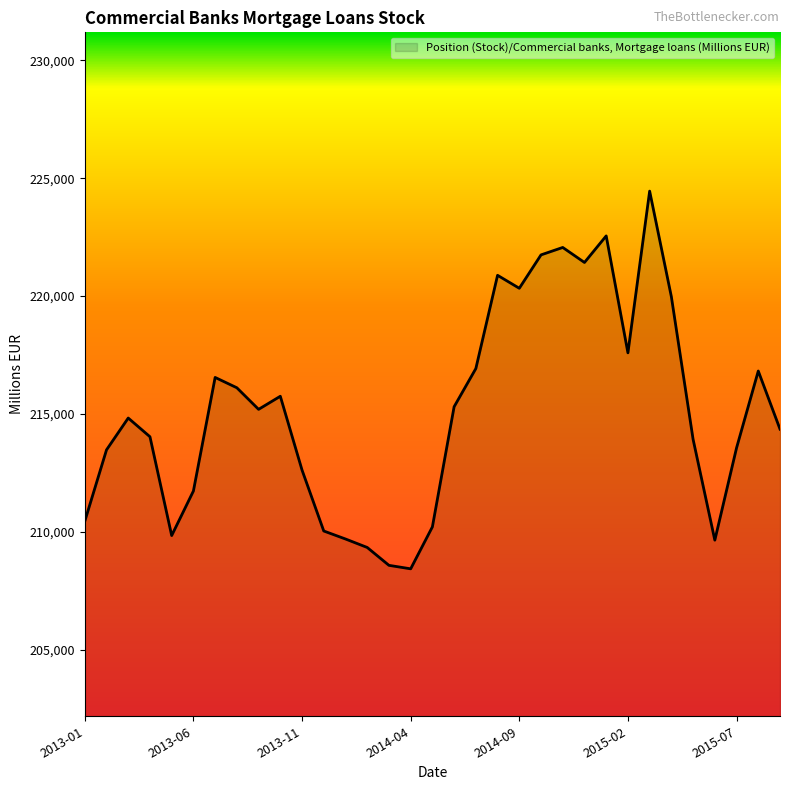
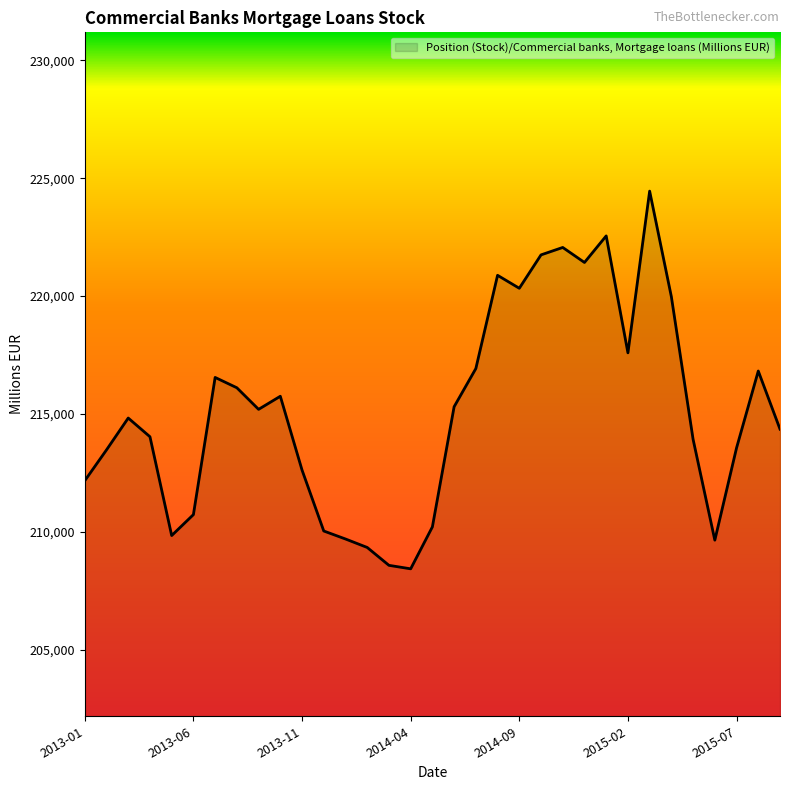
2013-01: 210,500 -> 212,200
2013-06: 211,700 -> 210,700
